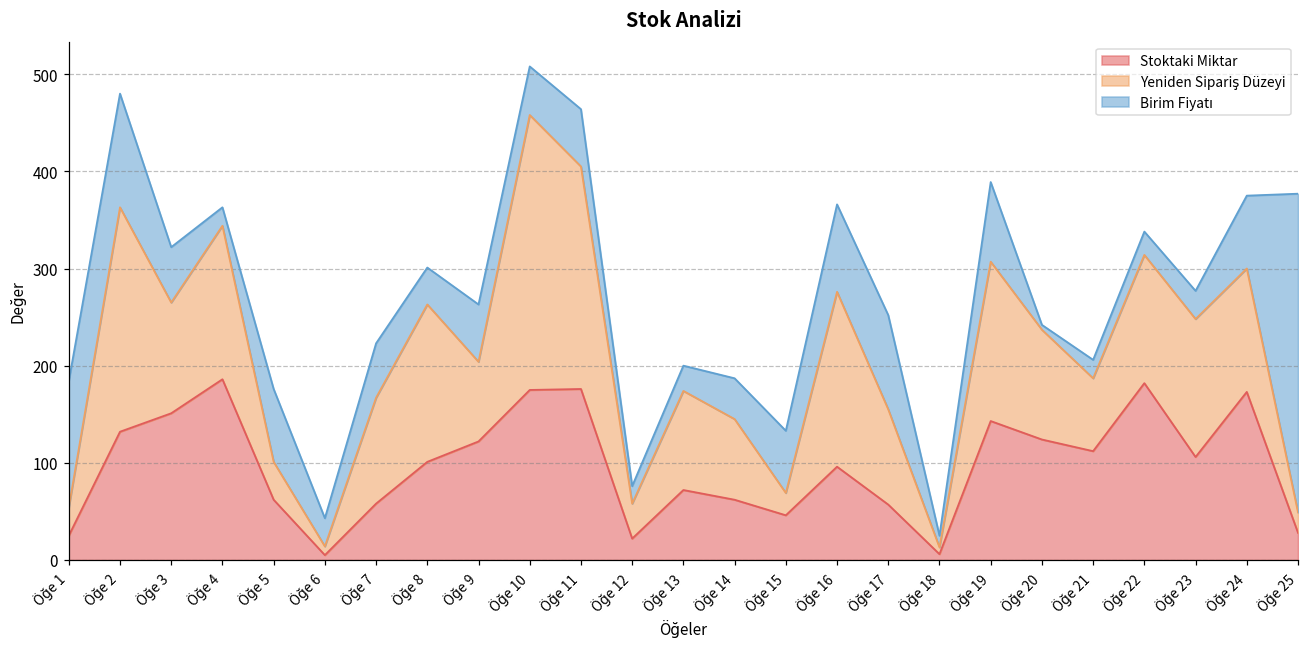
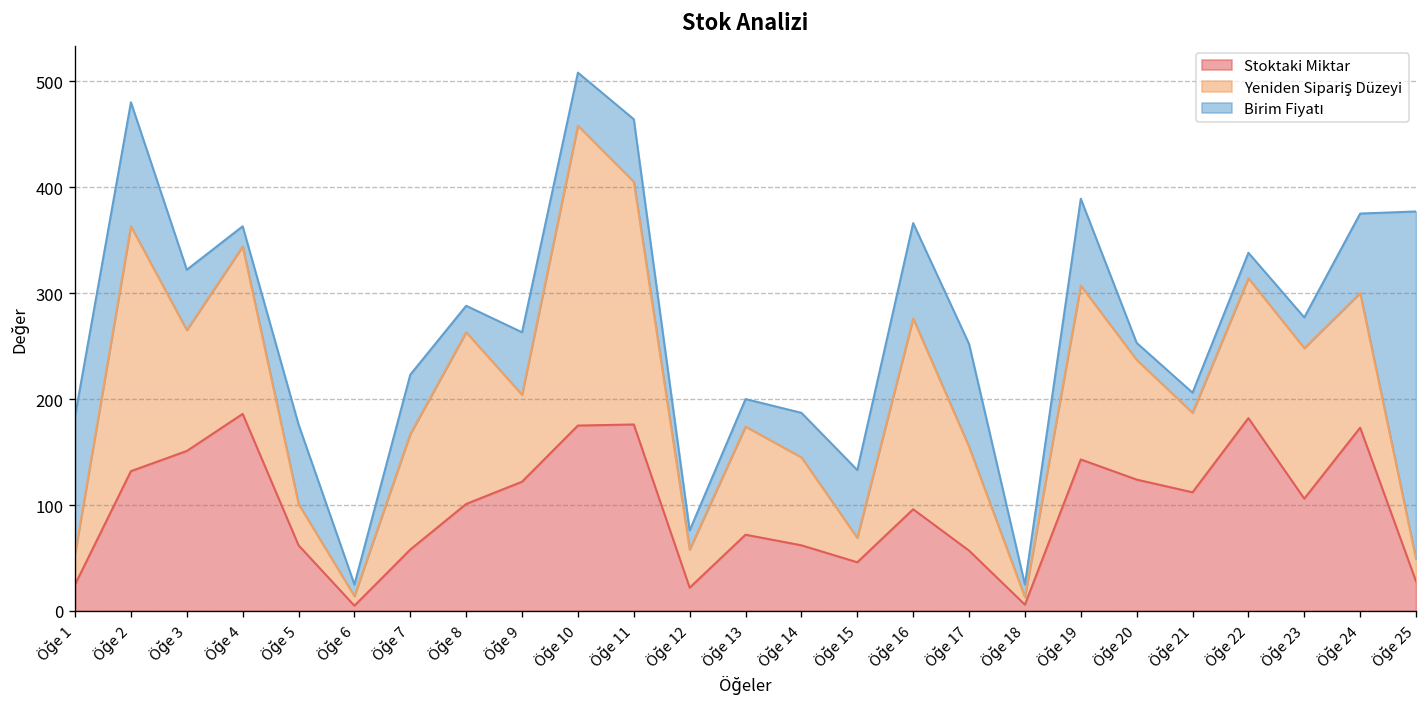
Birim Fiyatı, Öğe 6: 30 -> 10
Birim Fiyatı, Öğe 8: 40 -> 30
Birim Fiyatı, Öğe 20: 10 -> 20
